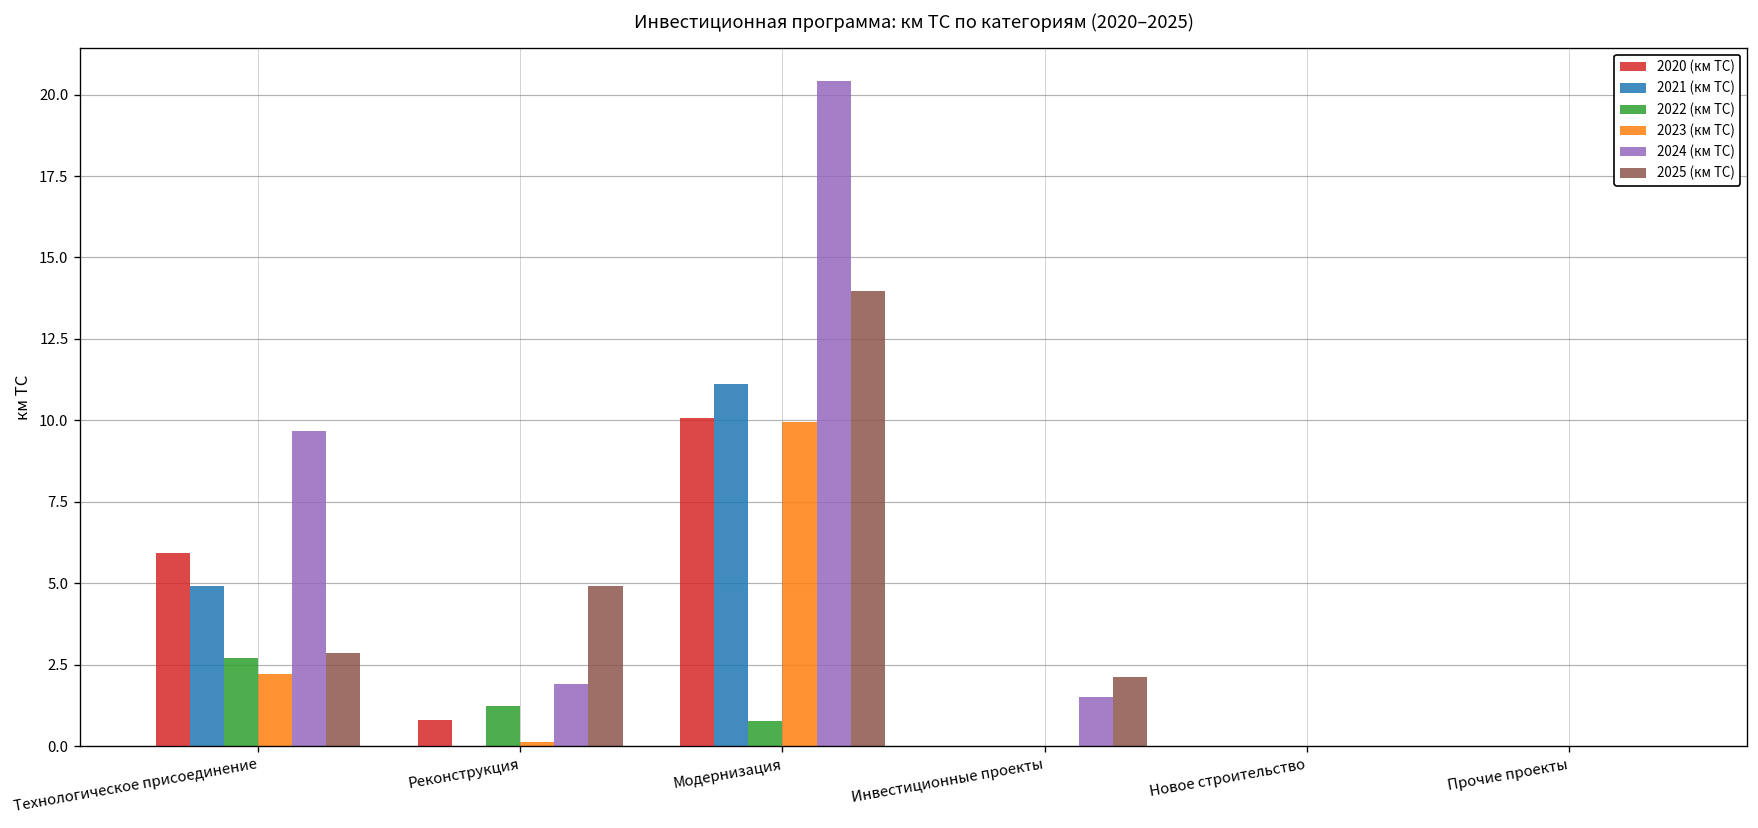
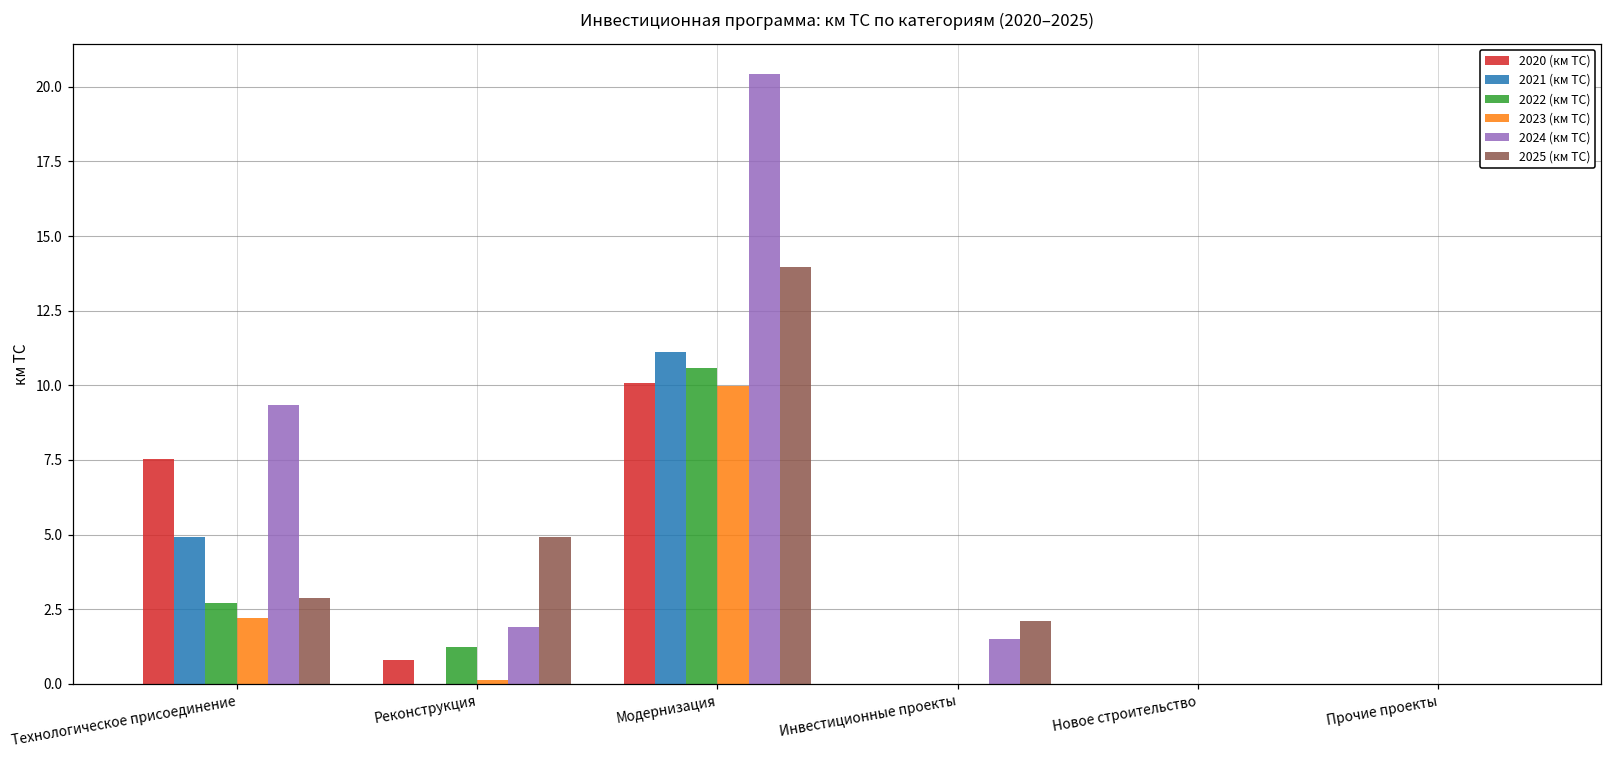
2020 (км ТС), Технологическое присоединение: 5.9 -> 7.5
2024 (км ТС), Технологическое присоединение: 9.7 -> 9.4
2022 (км ТС), Модернизация: 0.8 -> 10.6
